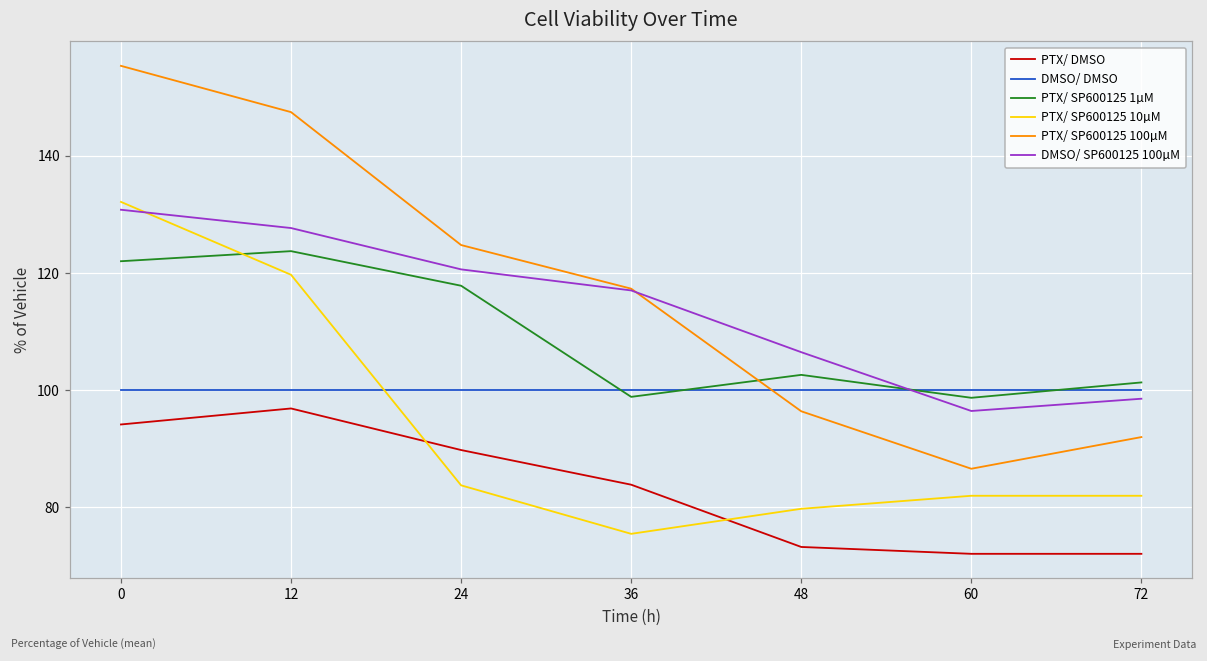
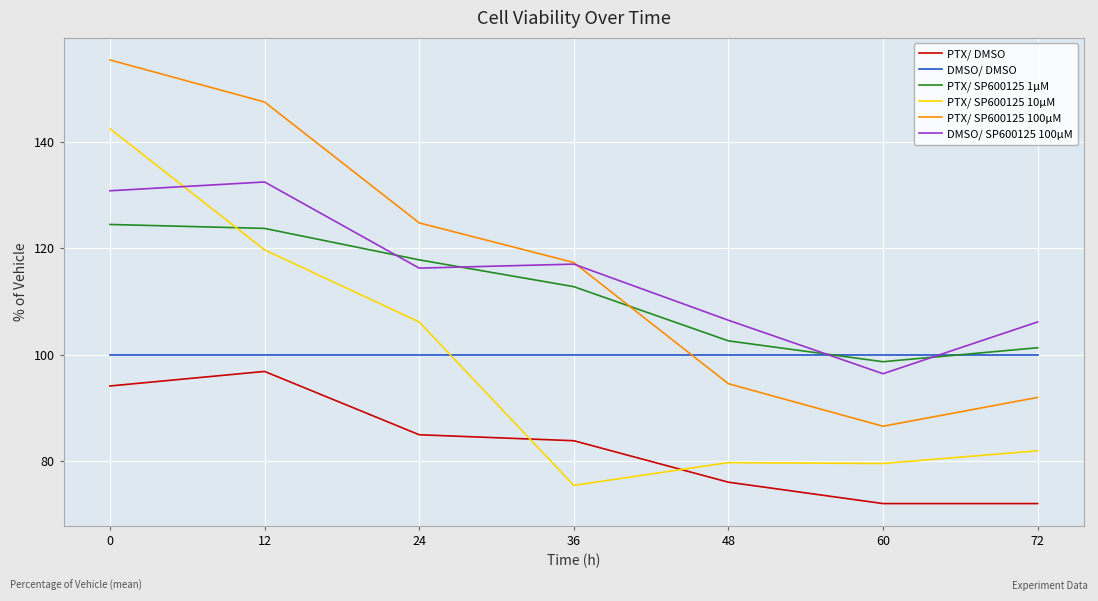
PTX/ SP600125 1µM, 0: 122 -> 124
PTX/ SP600125 10µM, 0: 132 -> 142
DMSO/ SP600125 100µM, 12: 128 -> 132
PTX/ DMSO, 24: 90 -> 85
PTX/ SP600125 10µM, 24: 84 -> 106
DMSO/ SP600125 100µM, 24: 121 -> 116
PTX/ SP600125 1µM, 36: 99 -> 113
PTX/ DMSO, 48: 73 -> 76
PTX/ SP600125 100µM, 48: 96 -> 95
PTX/ SP600125 10µM, 60: 82 -> 80
DMSO/ SP600125 100µM, 72: 99 -> 106
